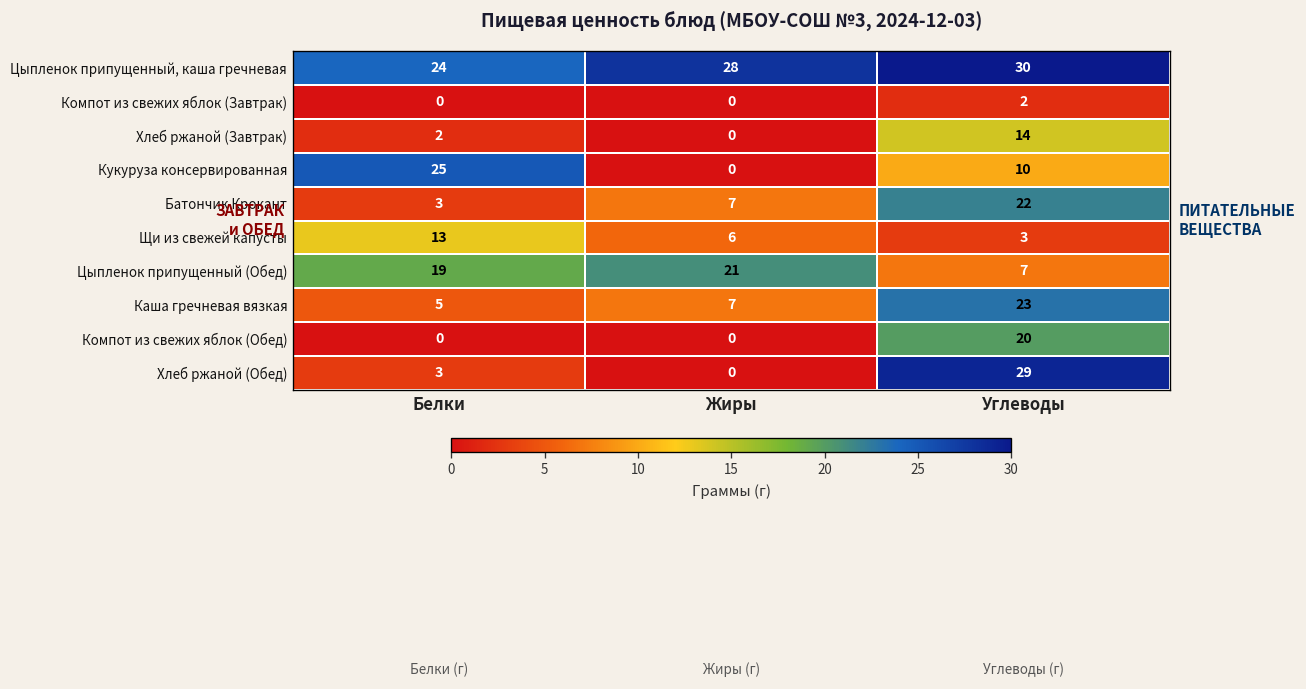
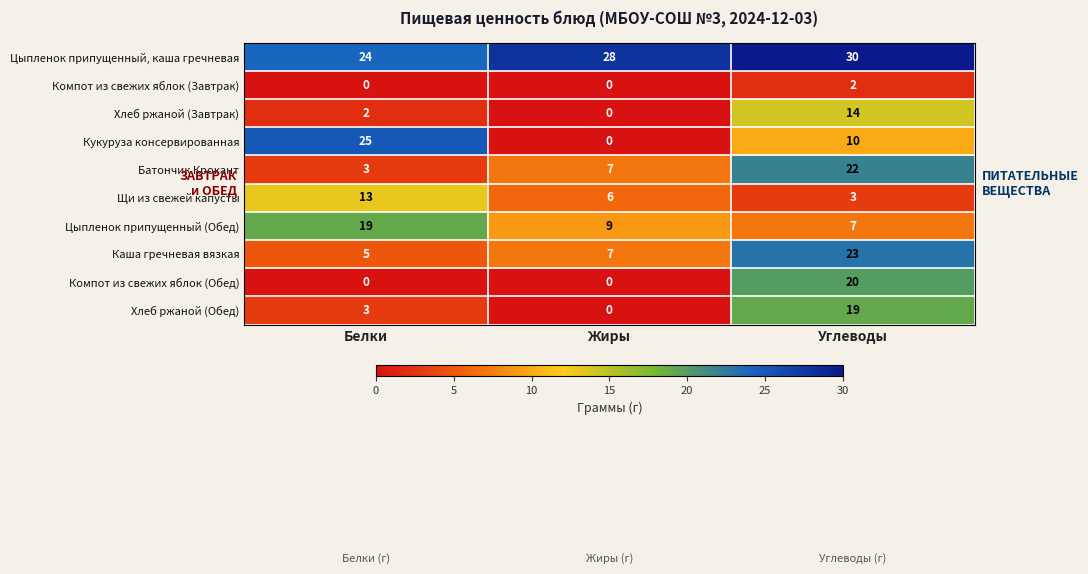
Цыпленок припущенный (Обед), Жиры: 21 -> 9
Хлеб ржаной (Обед), Углеводы: 29 -> 19
